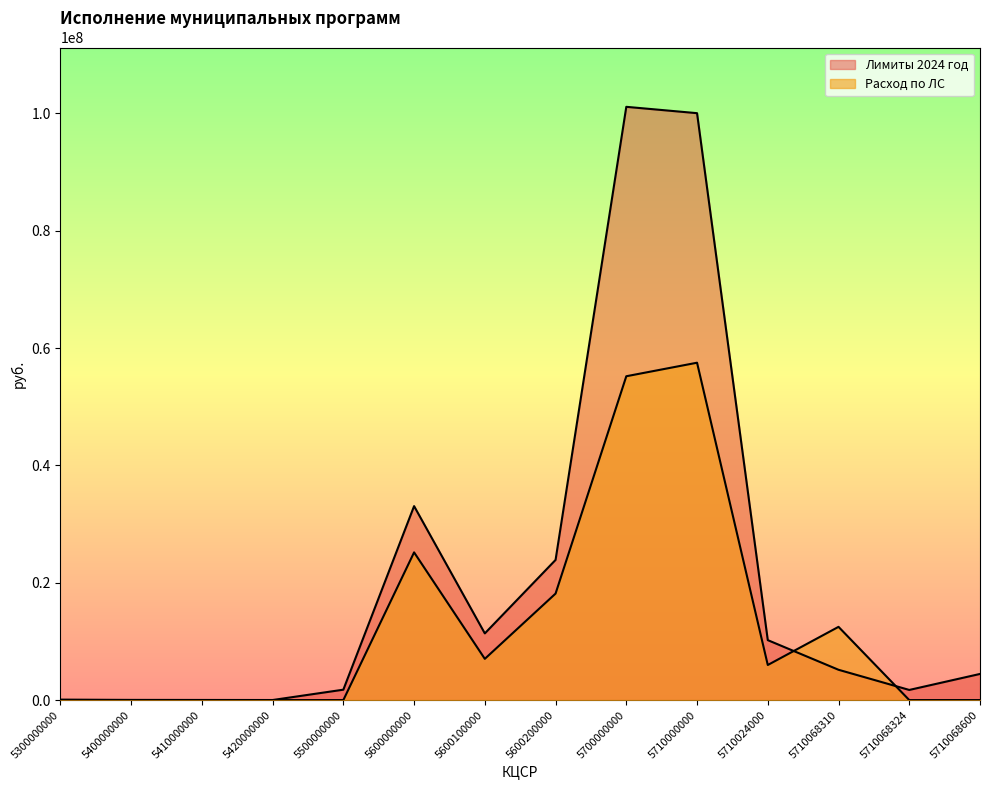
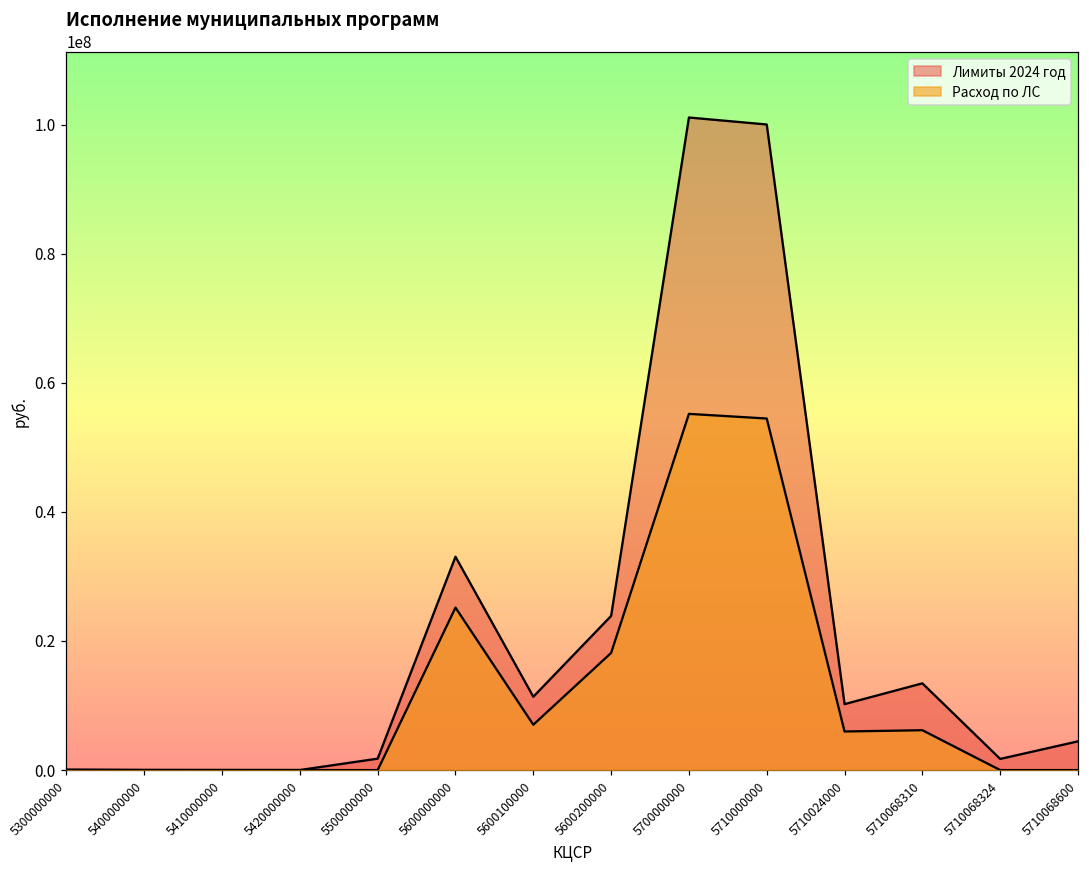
Расход по ЛС, 5710000000: 57000000 -> 54000000
Лимиты 2024 год, 5710068310: 5000000 -> 13000000
Расход по ЛС, 5710068310: 12000000 -> 6000000
